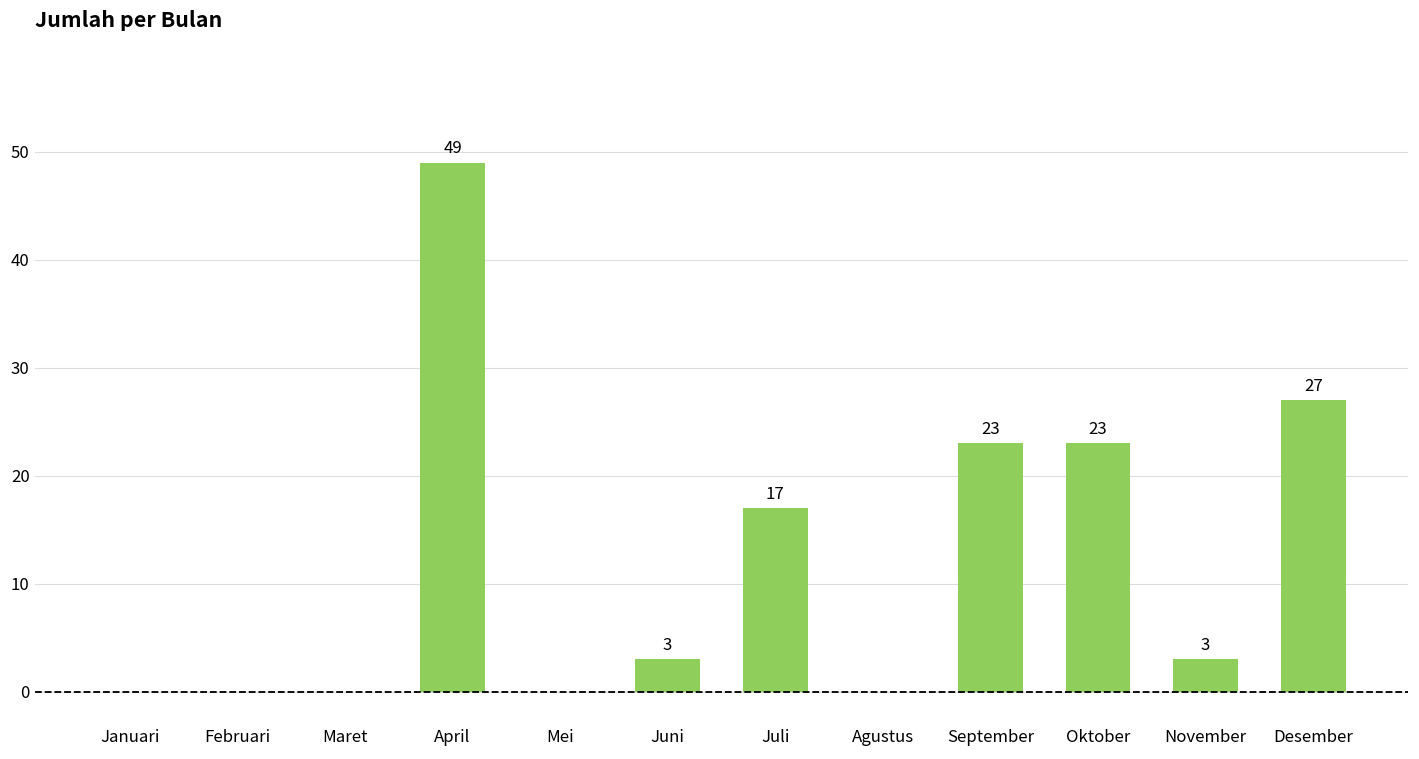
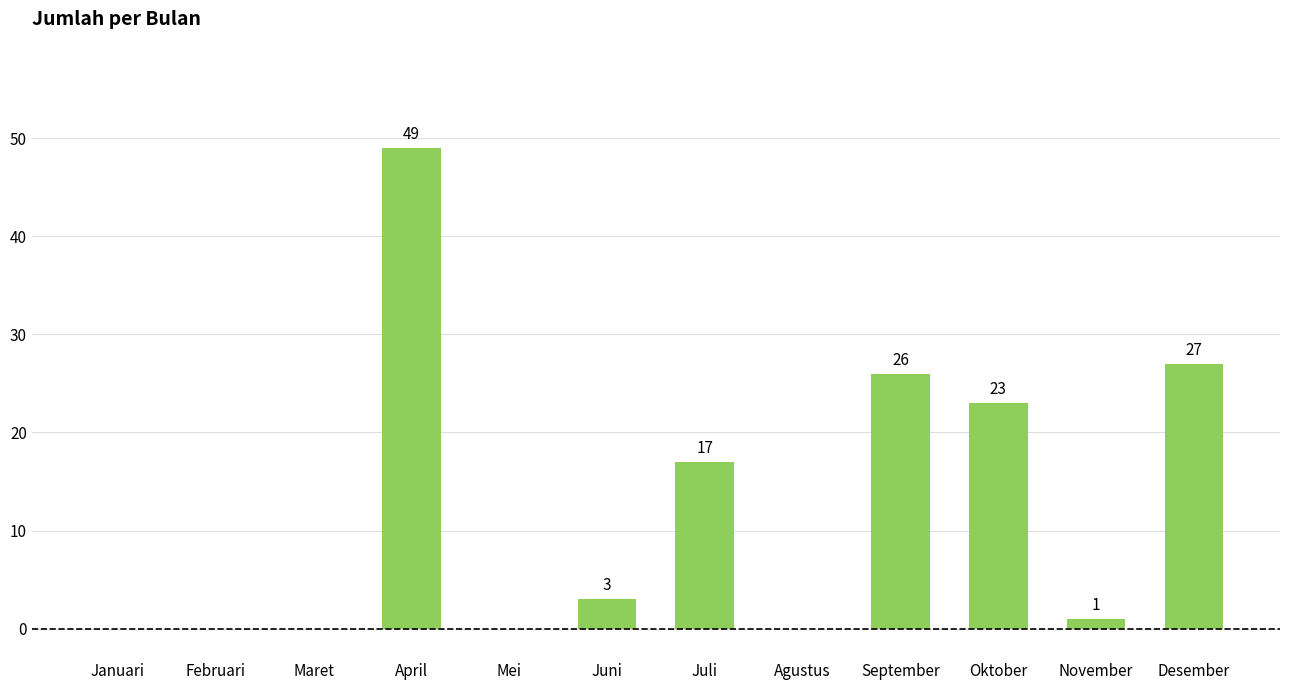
September: 23 -> 26
November: 3 -> 1
